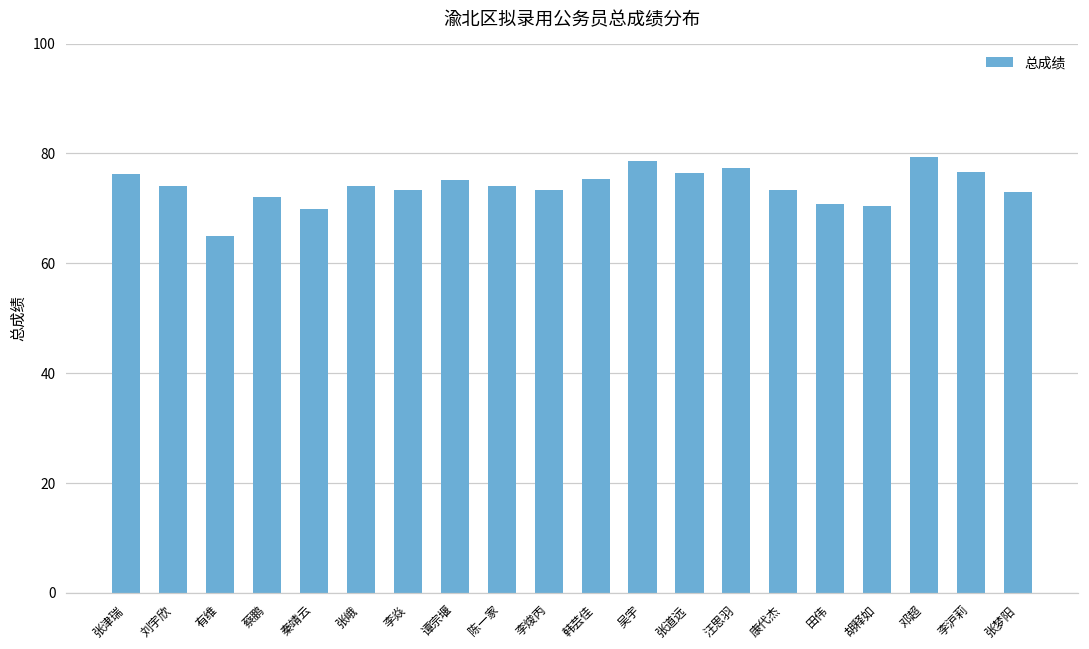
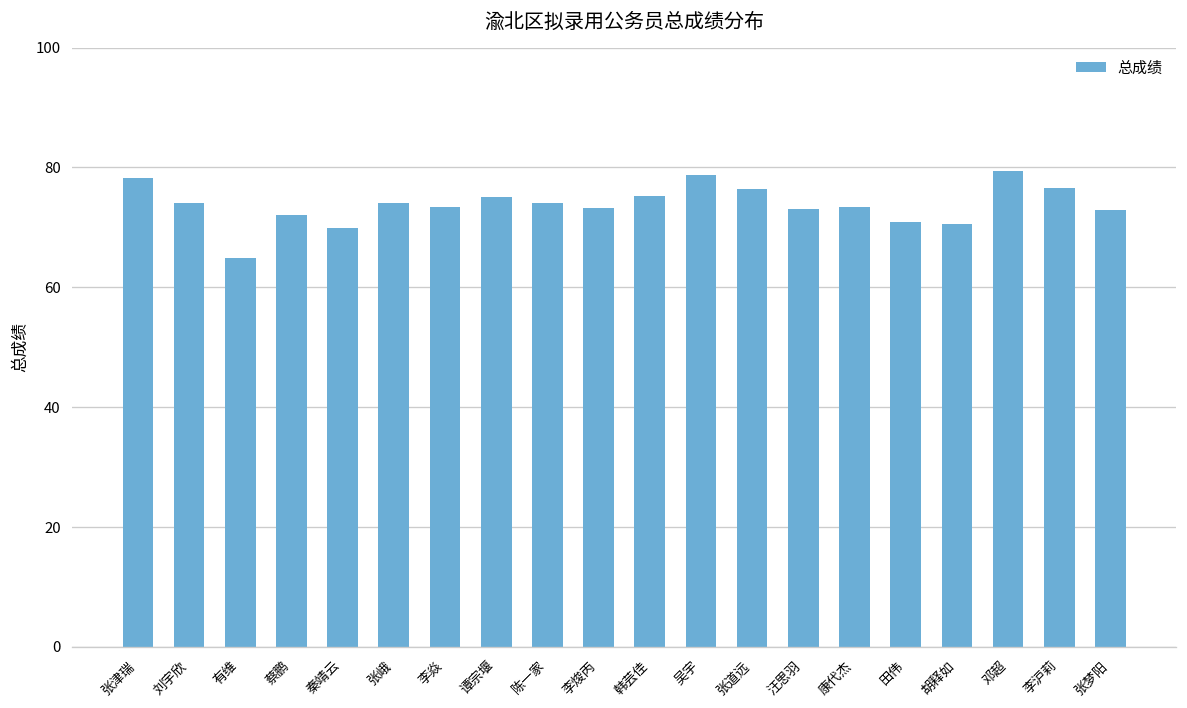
张津瑞: 76 -> 78
汪思羽: 77 -> 73
